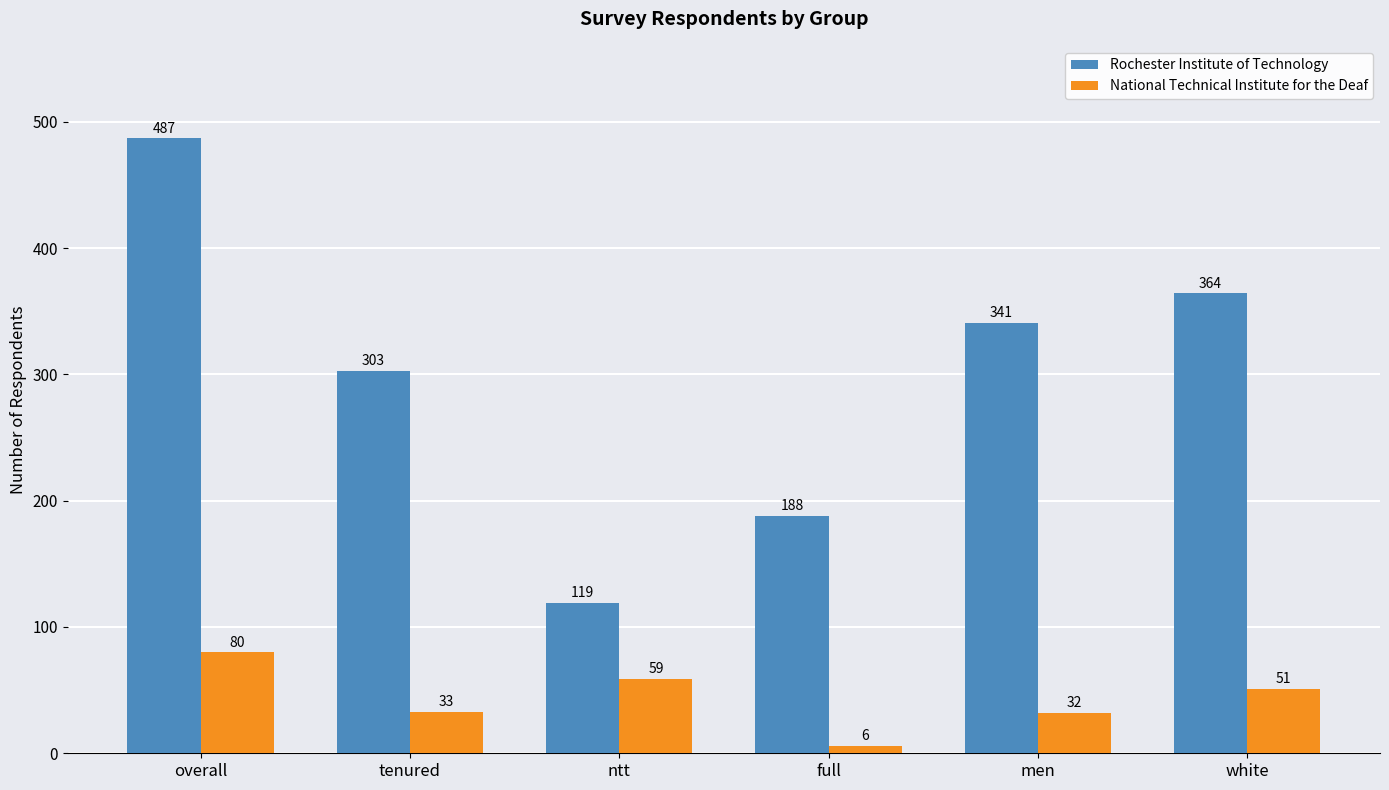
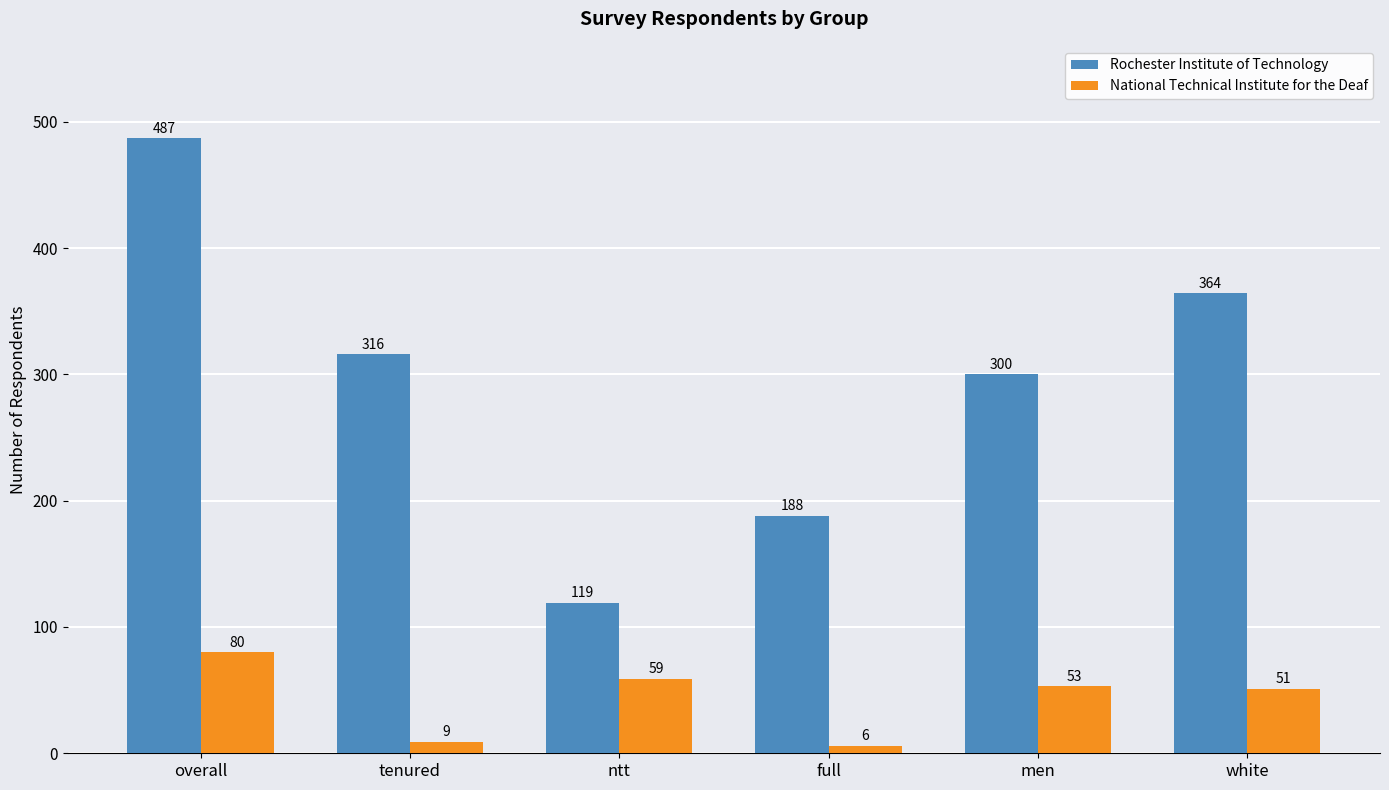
Rochester Institute of Technology, tenured: 303 -> 316
National Technical Institute for the Deaf, tenured: 33 -> 9
Rochester Institute of Technology, men: 341 -> 300
National Technical Institute for the Deaf, men: 32 -> 53
